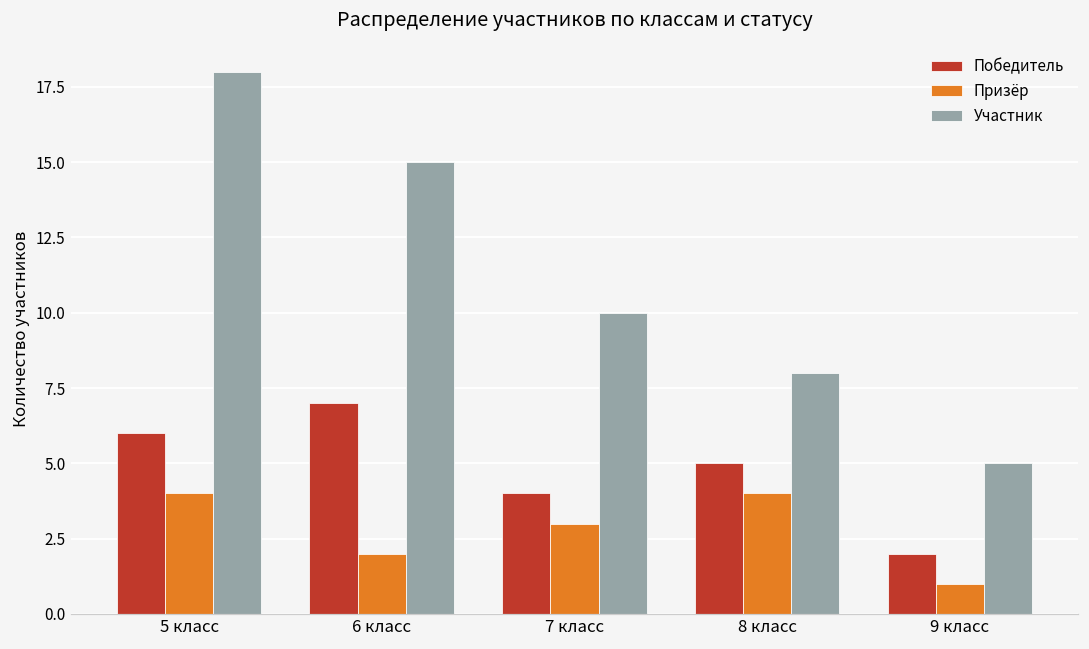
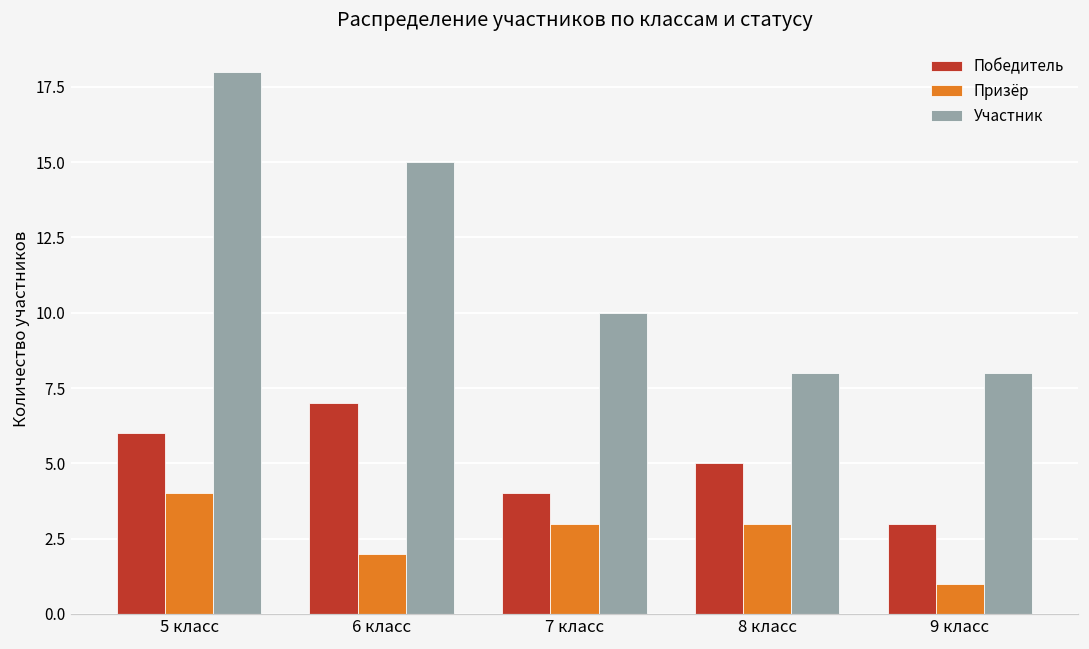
Призёр, 8 класс: 4 -> 3
Победитель, 9 класс: 2 -> 3
Участник, 9 класс: 5 -> 8
